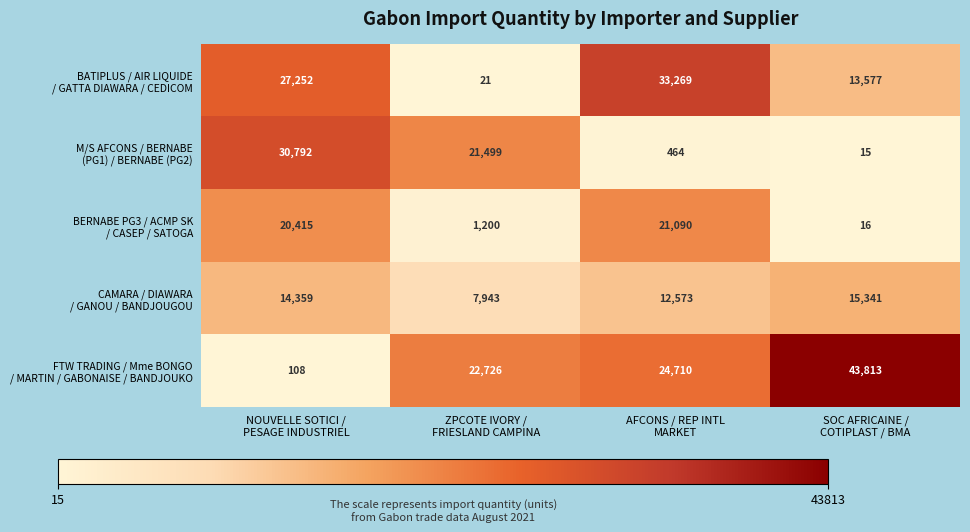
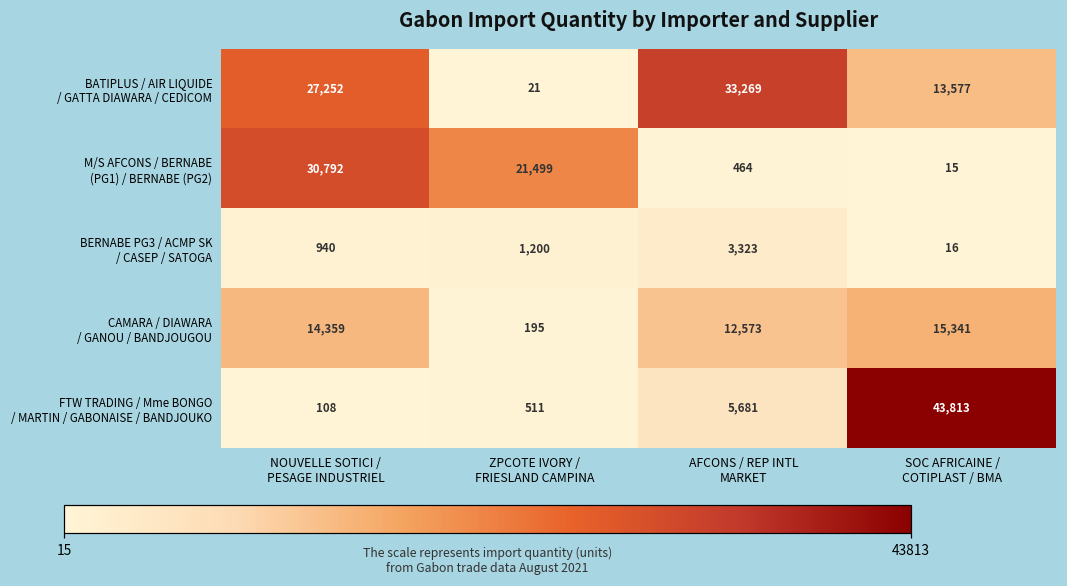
BERNABE PG3 / ACMP SK / CASEP / SATOGA, NOUVELLE SOTICI / PESAGE INDUSTRIEL: 20,415 -> 940
BERNABE PG3 / ACMP SK / CASEP / SATOGA, AFCONS / REP INTL MARKET: 21,090 -> 3,323
CAMARA / DIAWARA / GANOU / BANDJOUGOU, ZPCOTE IVORY / FRIESLAND CAMPINA: 7,943 -> 195
FTW TRADING / Mme BONGO / MARTIN / GABONAISE / BANDJOUKO, ZPCOTE IVORY / FRIESLAND CAMPINA: 22,726 -> 511
FTW TRADING / Mme BONGO / MARTIN / GABONAISE / BANDJOUKO, AFCONS / REP INTL MARKET: 24,710 -> 5,681
